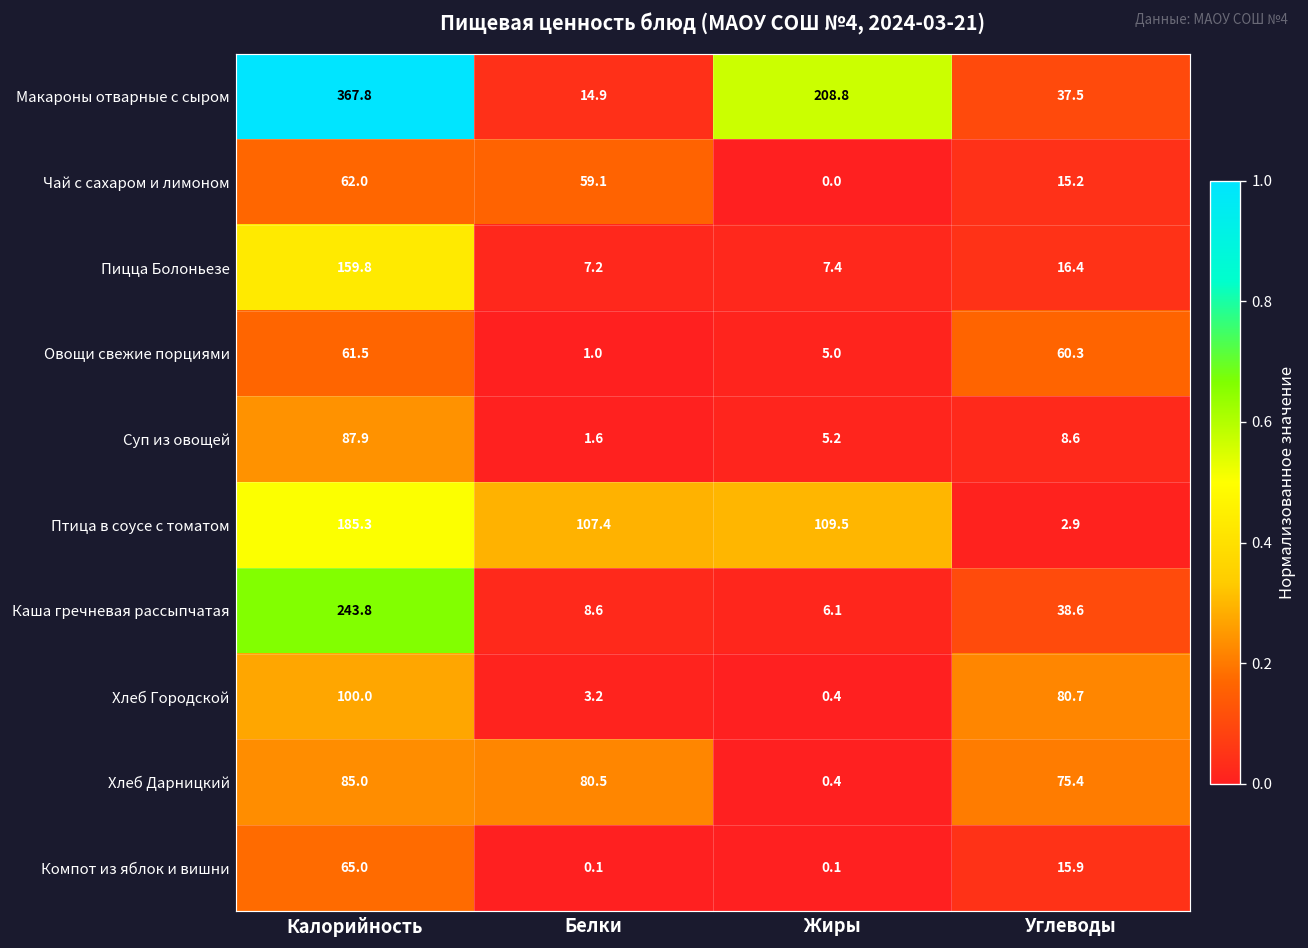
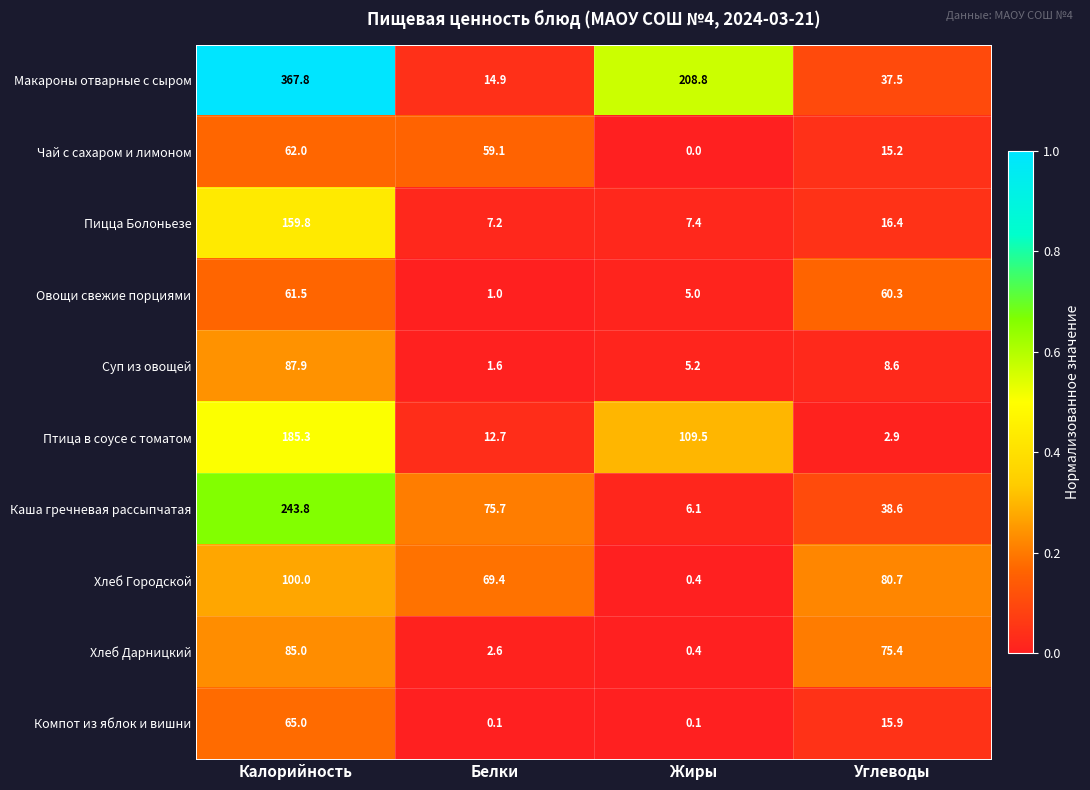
Птица в соусе с томатом, Белки: 107.4 -> 12.7
Каша гречневая рассыпчатая, Белки: 8.6 -> 75.7
Хлеб Городской, Белки: 3.2 -> 69.4
Хлеб Дарницкий, Белки: 80.5 -> 2.6
